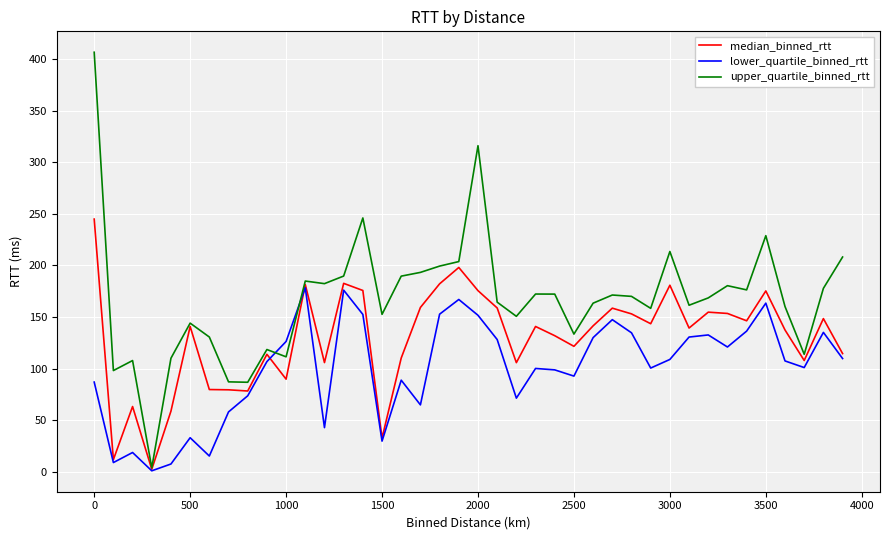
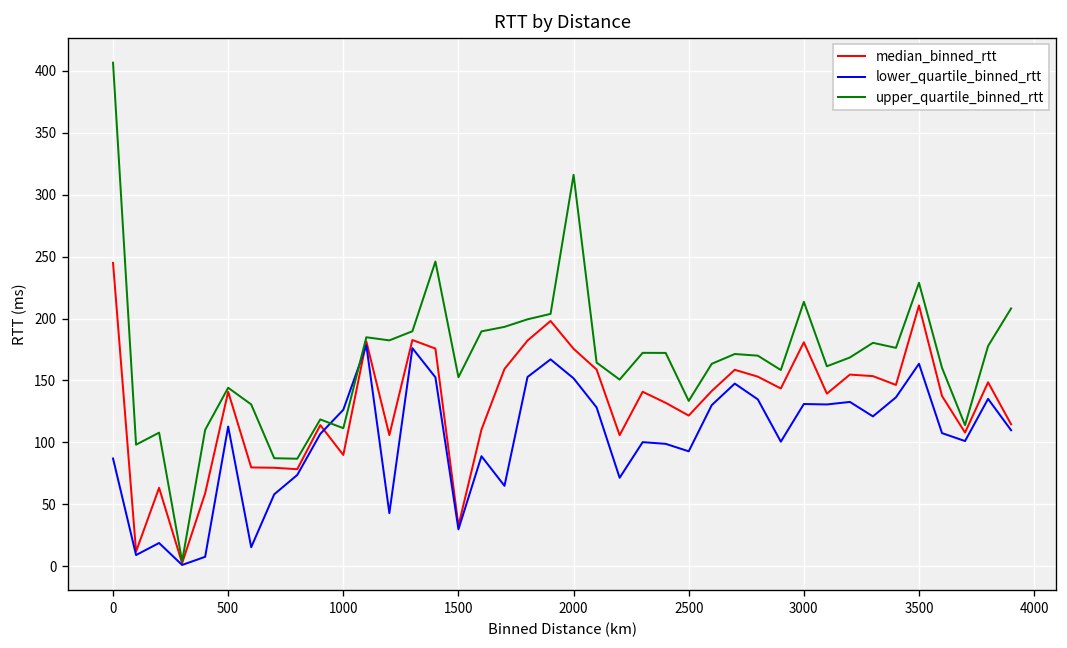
lower_quartile_binned_rtt, 500: 33 -> 113
lower_quartile_binned_rtt, 3000: 109 -> 131
median_binned_rtt, 3500: 175 -> 211
